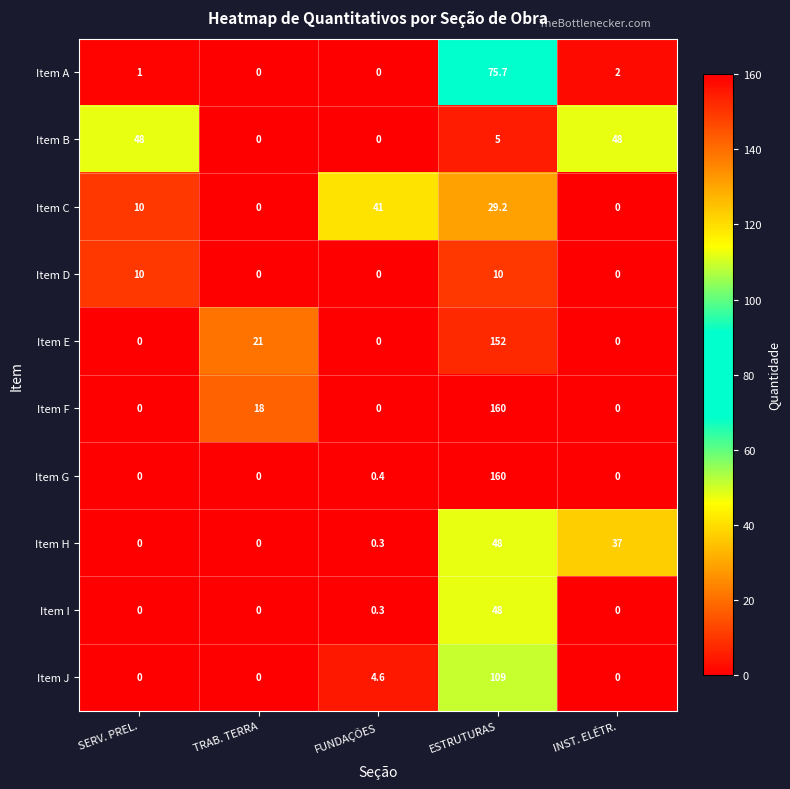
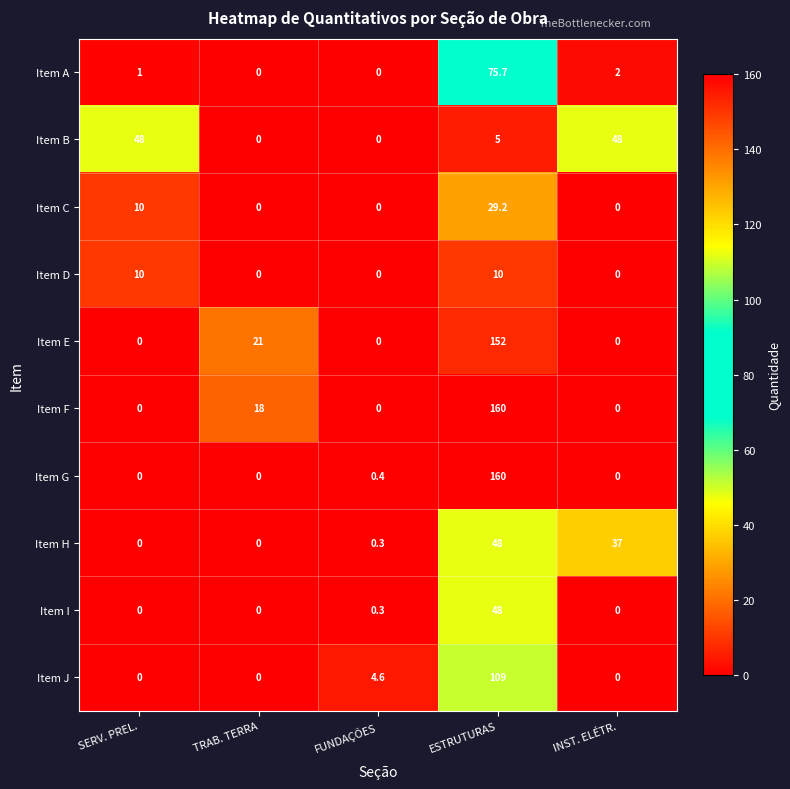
Item C, FUNDAÇÕES: 41 -> 0
